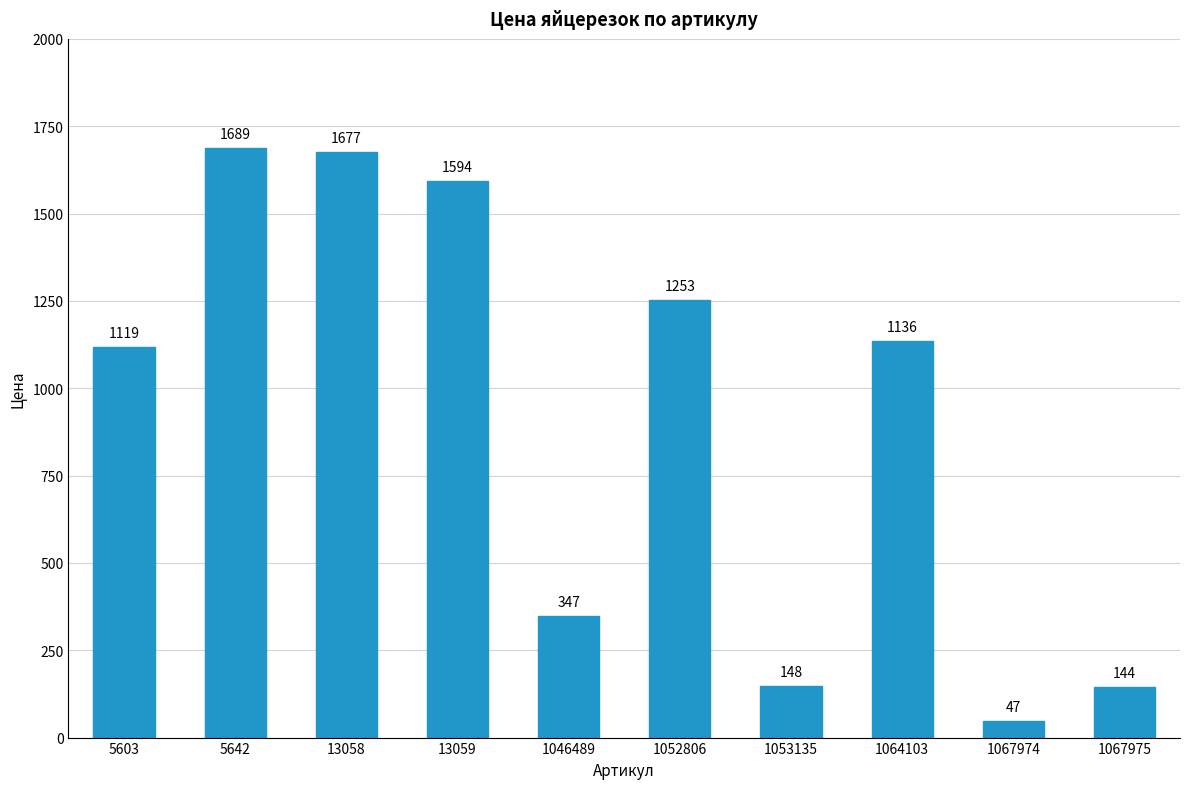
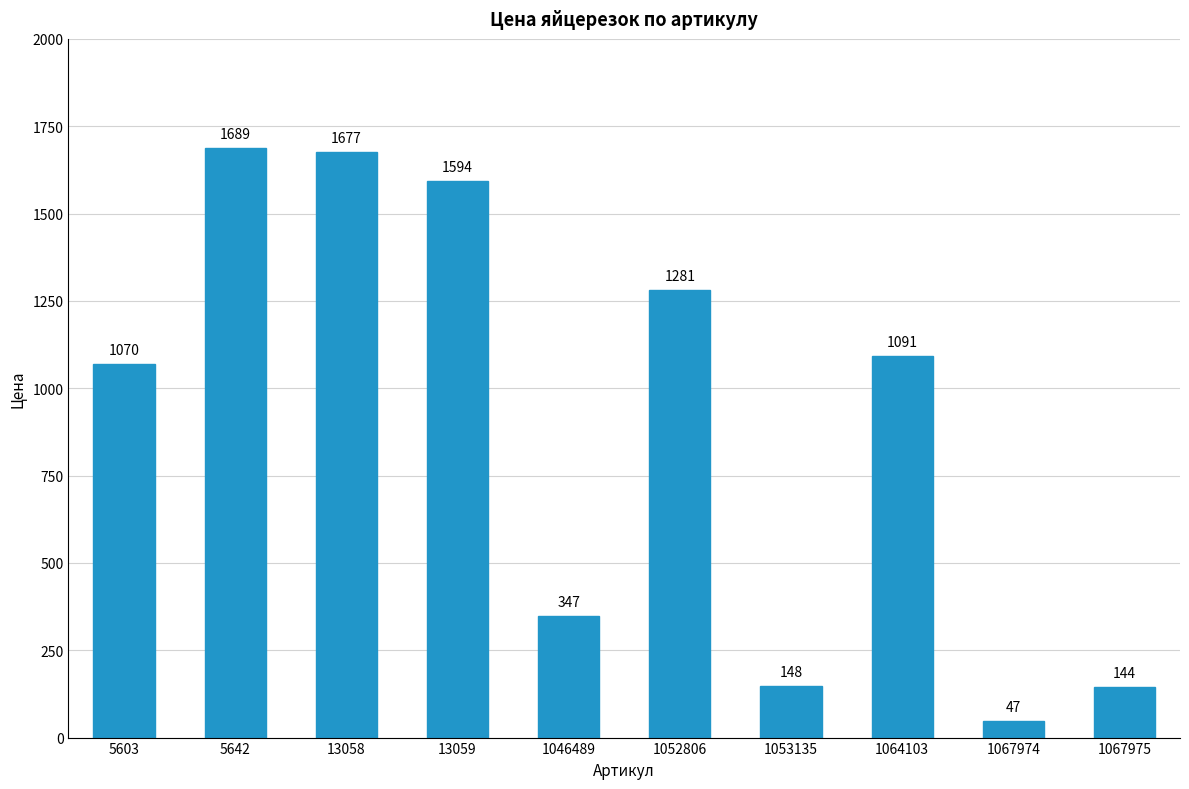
5603: 1119 -> 1070
1052806: 1253 -> 1281
1064103: 1136 -> 1091
